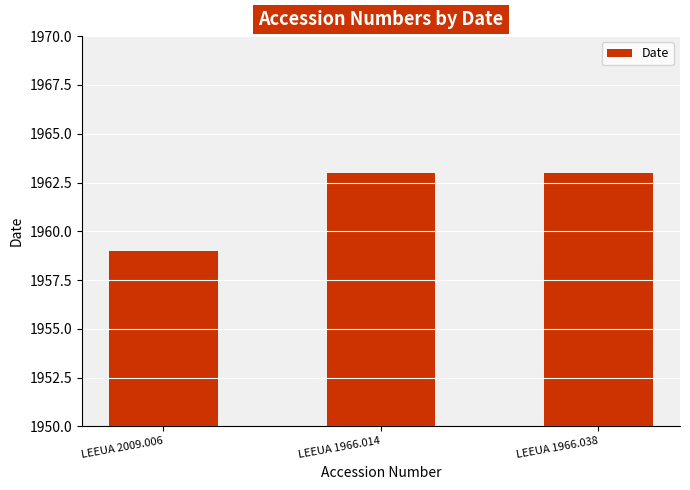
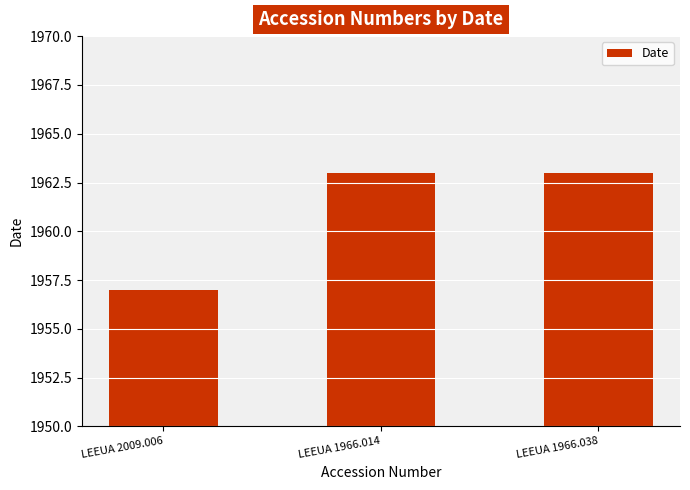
LEEUA 2009.006: 1959 -> 1957
